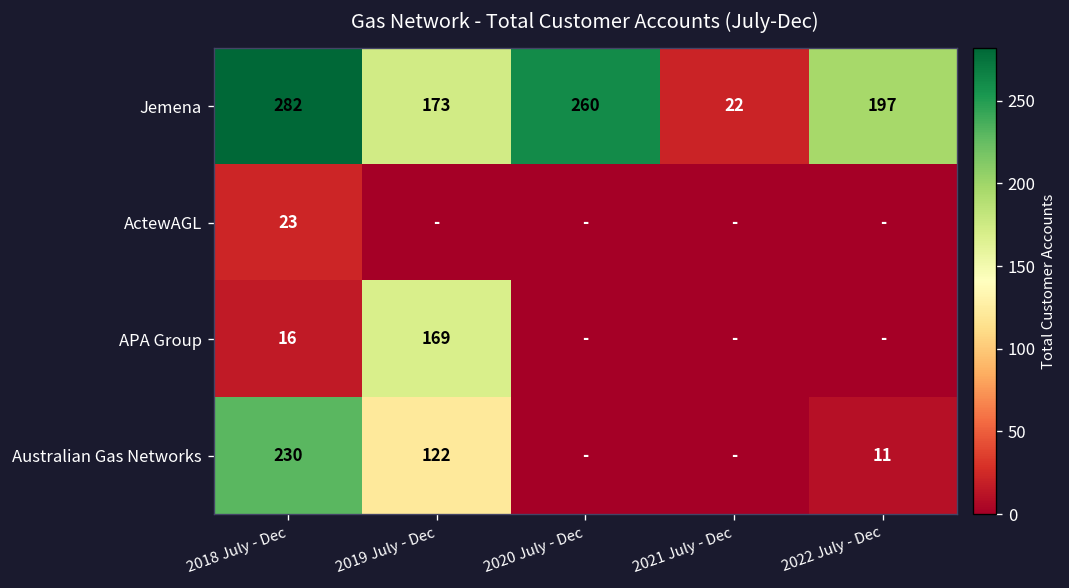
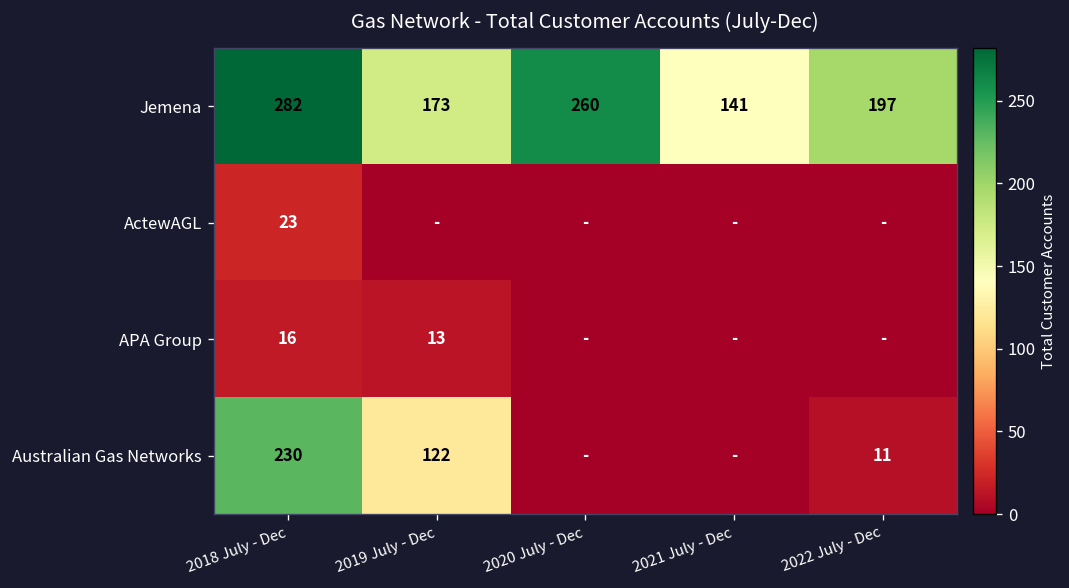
Jemena, 2021 July - Dec: 22 -> 141
APA Group, 2019 July - Dec: 169 -> 13
